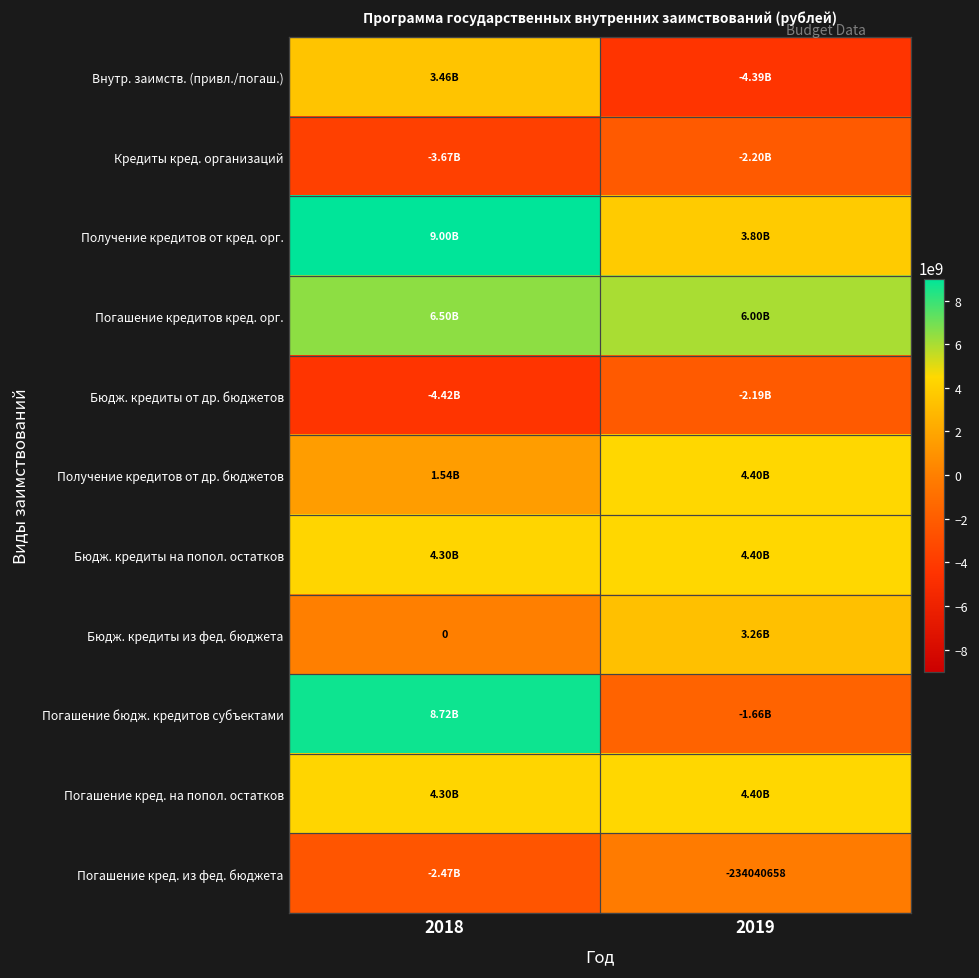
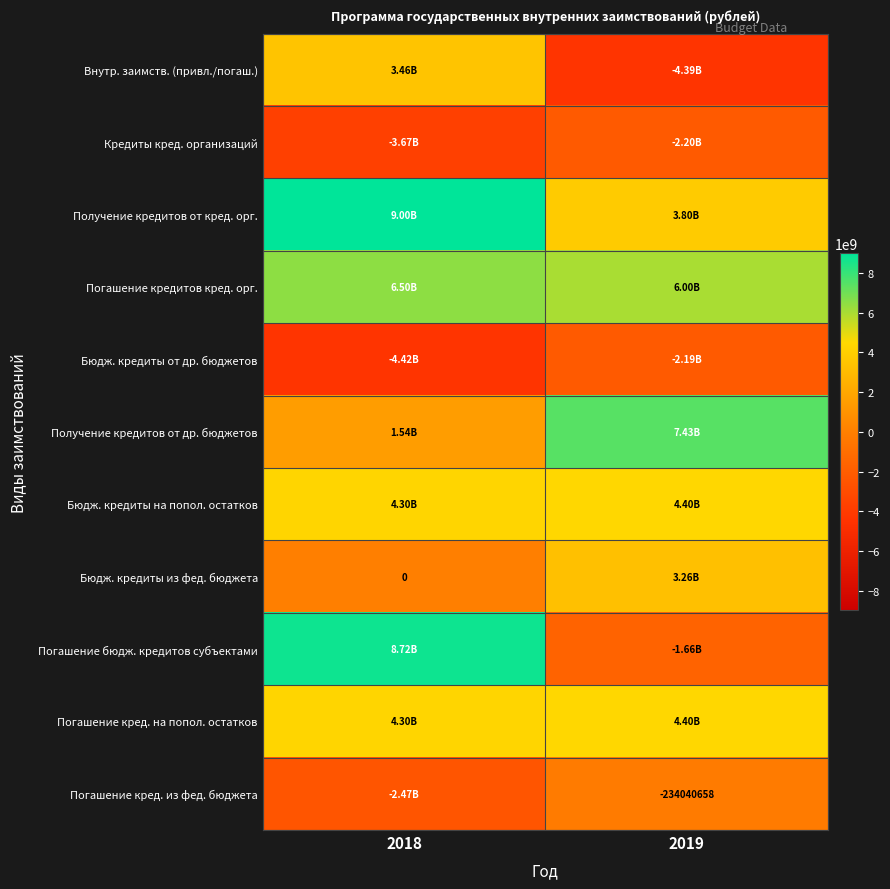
Получение кредитов от др. бюджетов, 2019: 4.40B -> 7.43B
